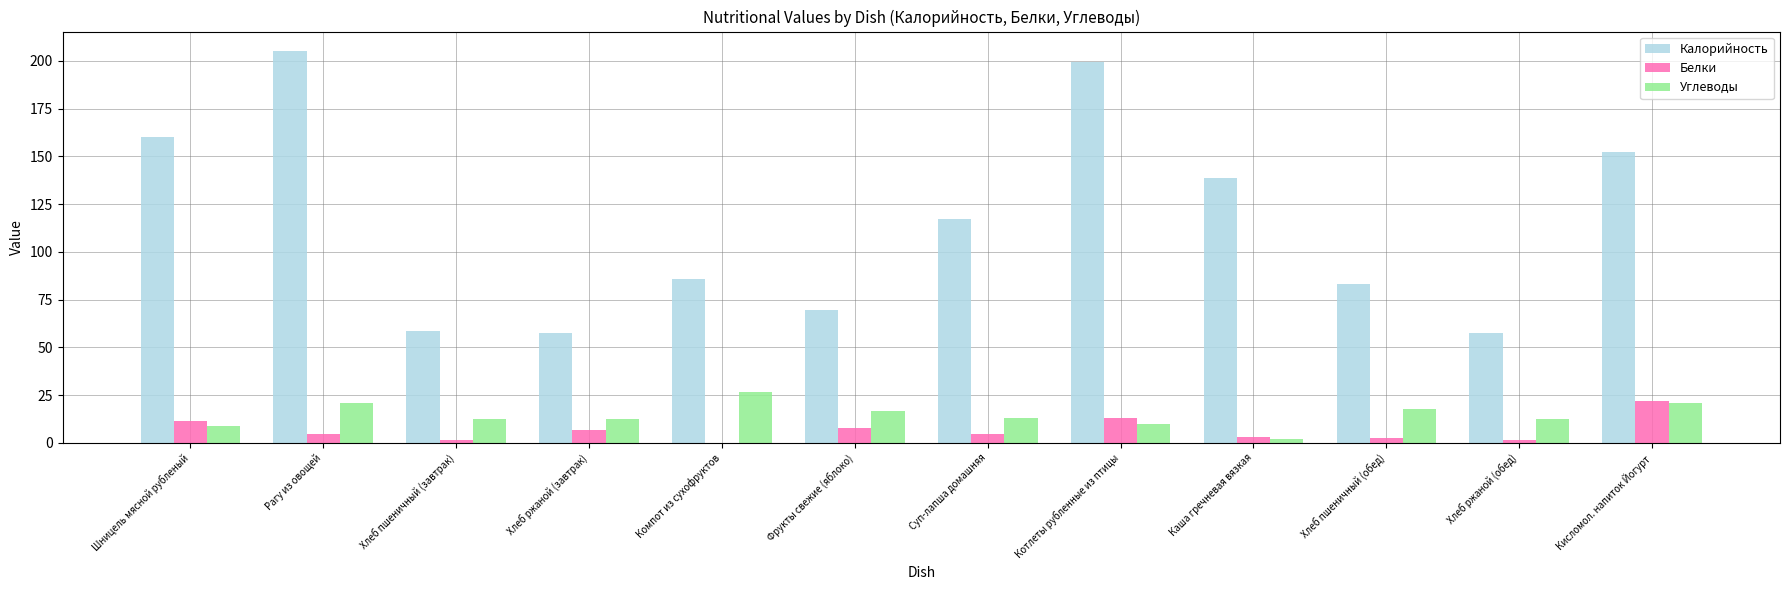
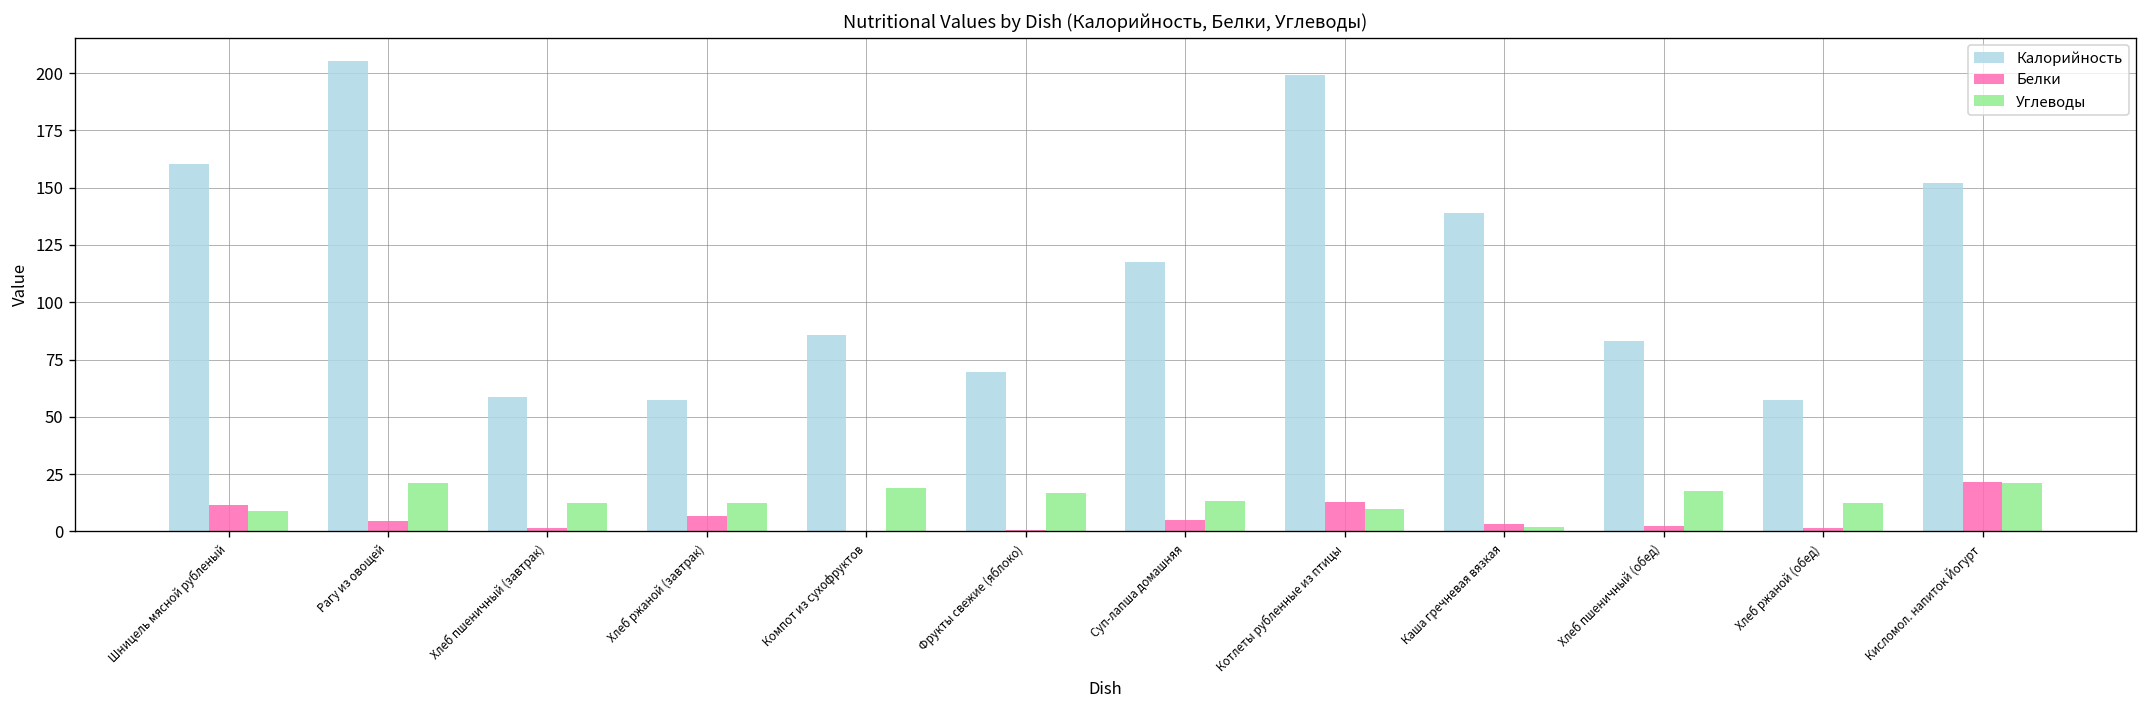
Углеводы, Компот из сухофруктов: 26 -> 19
Белки, Фрукты свежие (яблоко): 8 -> 1
